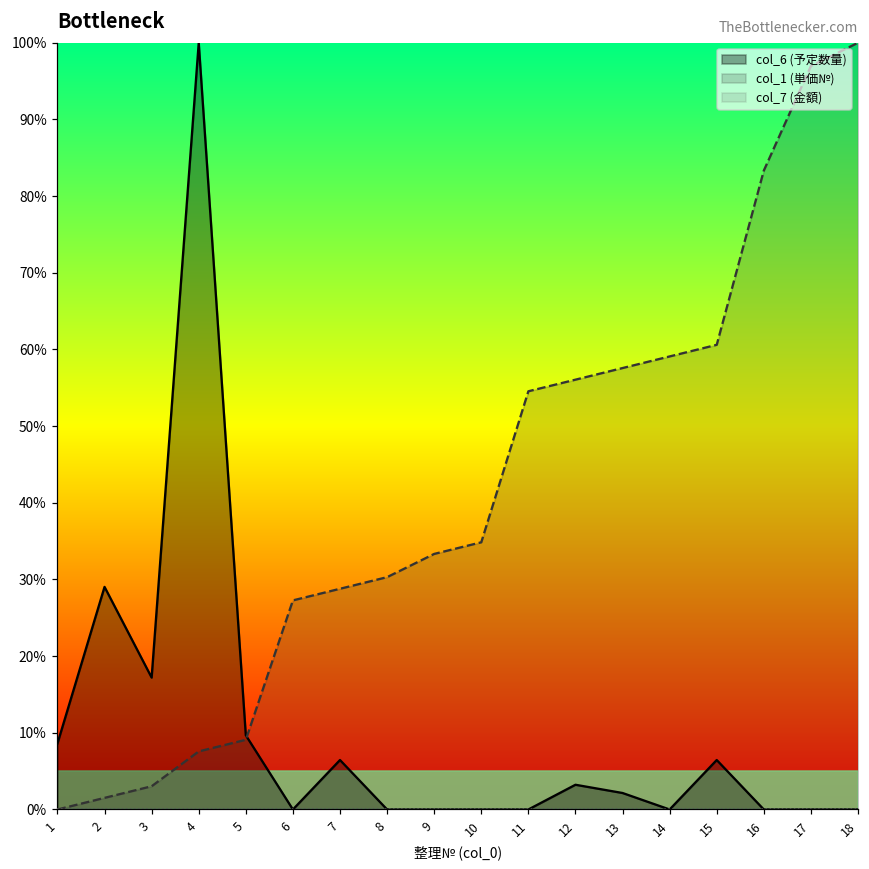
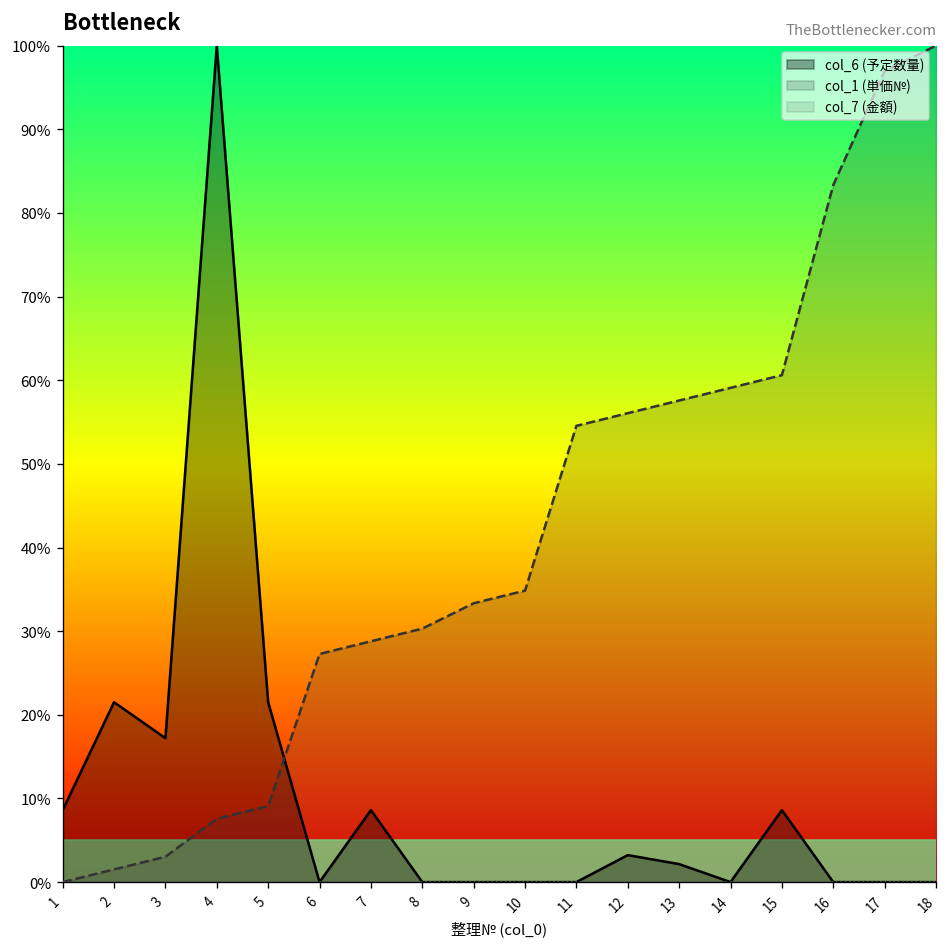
col_6 (予定数量), 2: 29% -> 22%
col_6 (予定数量), 5: 10% -> 22%
col_6 (予定数量), 7: 6% -> 9%
col_6 (予定数量), 15: 6% -> 9%
